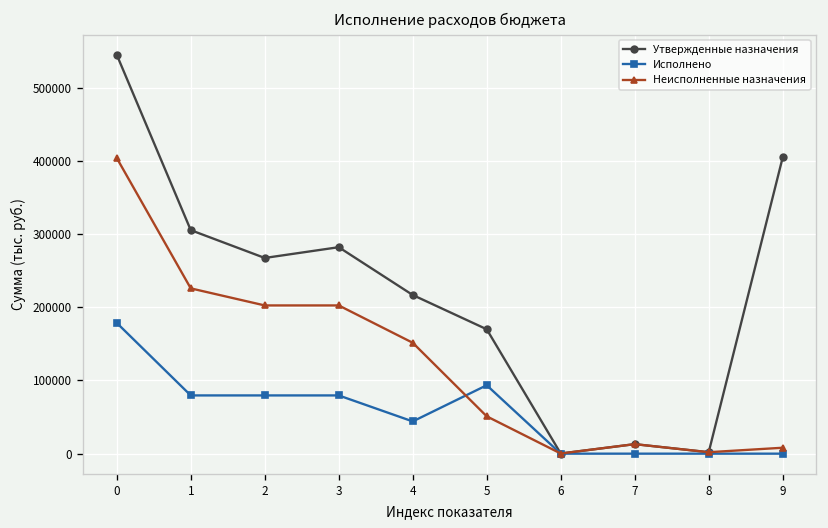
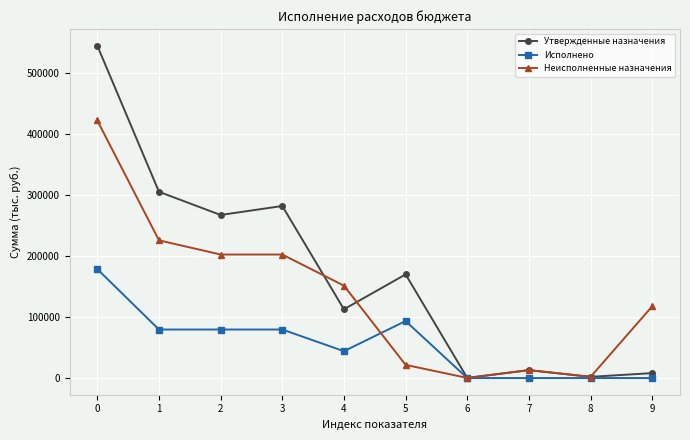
Неисполненные назначения, 0: 400000 -> 420000
Утвержденные назначения, 4: 220000 -> 110000
Неисполненные назначения, 5: 50000 -> 20000
Утвержденные назначения, 9: 400000 -> 10000
Неисполненные назначения, 9: 10000 -> 120000
